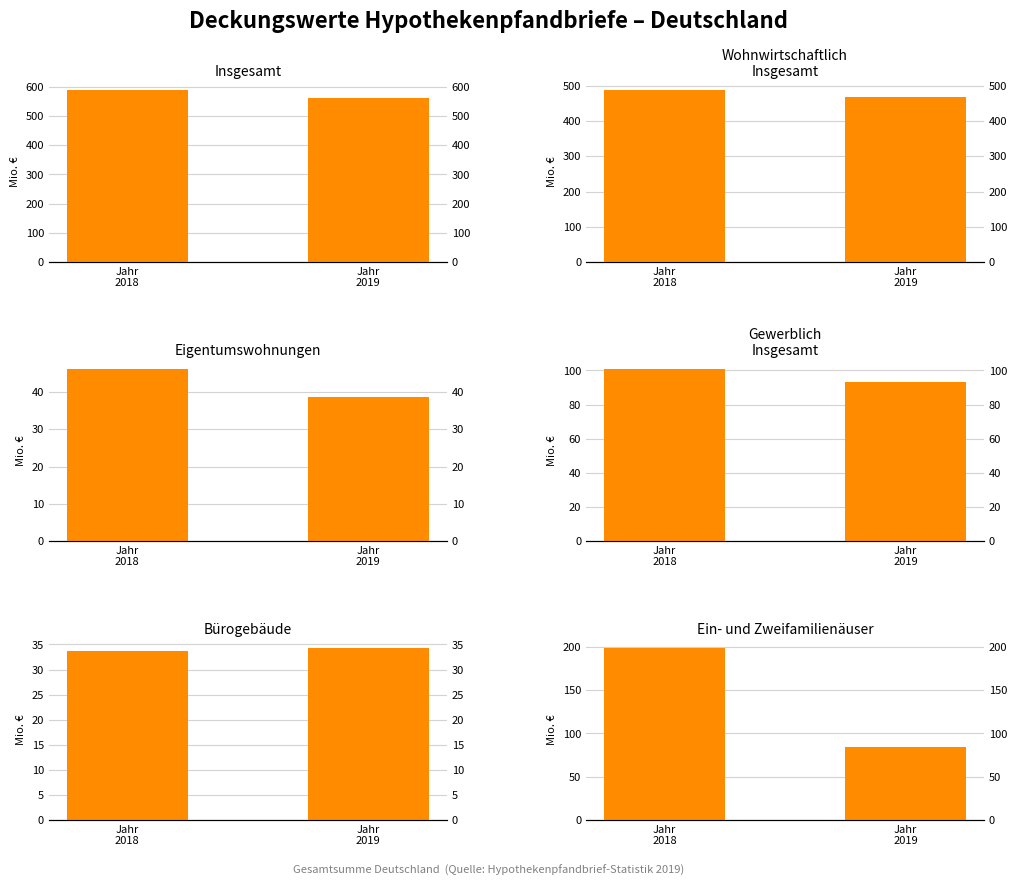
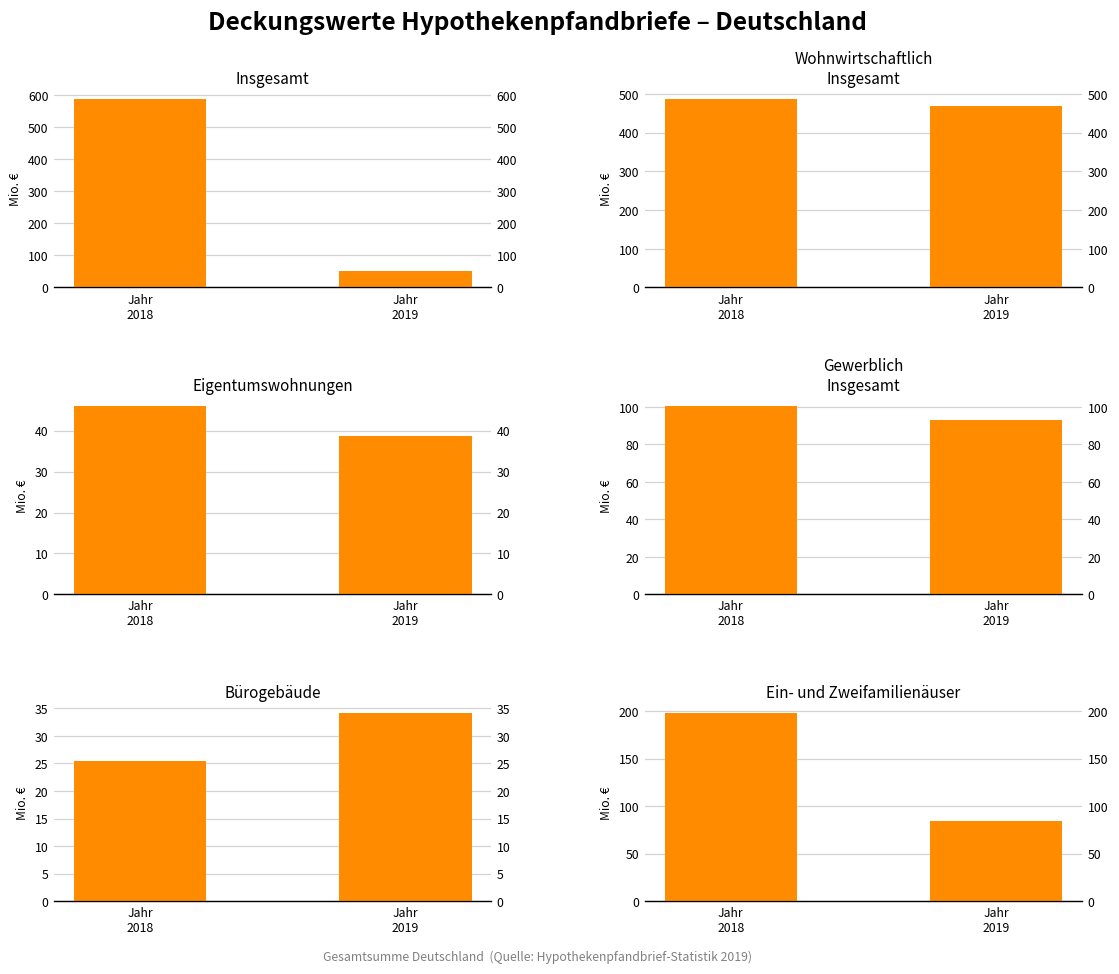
Insgesamt, Jahr 2019: 560 -> 50
Bürogebäude, Jahr 2018: 34 -> 26
